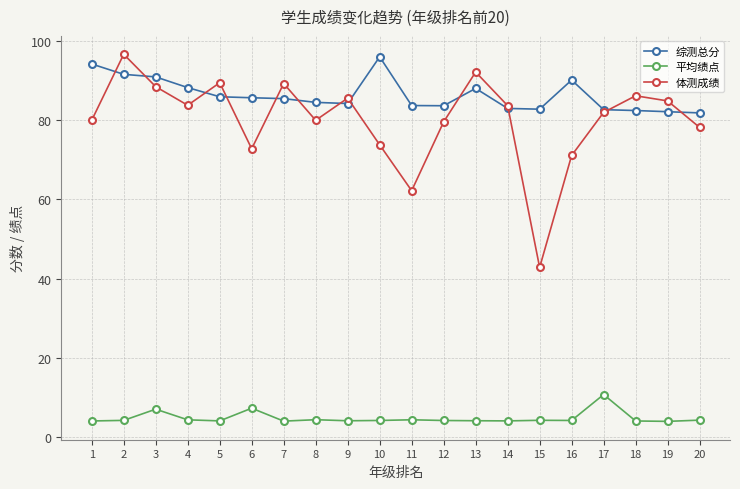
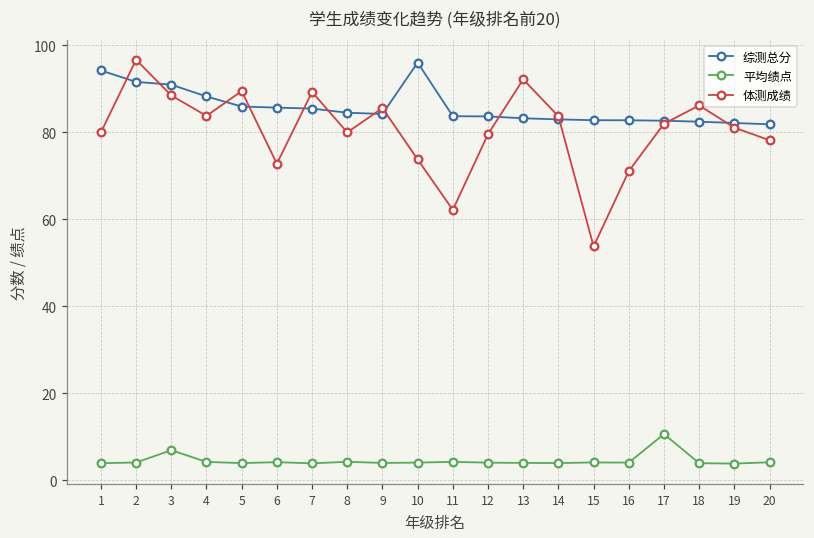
平均绩点, 6: 7 -> 4
综测总分, 13: 88 -> 83
体测成绩, 15: 43 -> 54
综测总分, 16: 90 -> 83
体测成绩, 19: 85 -> 81
